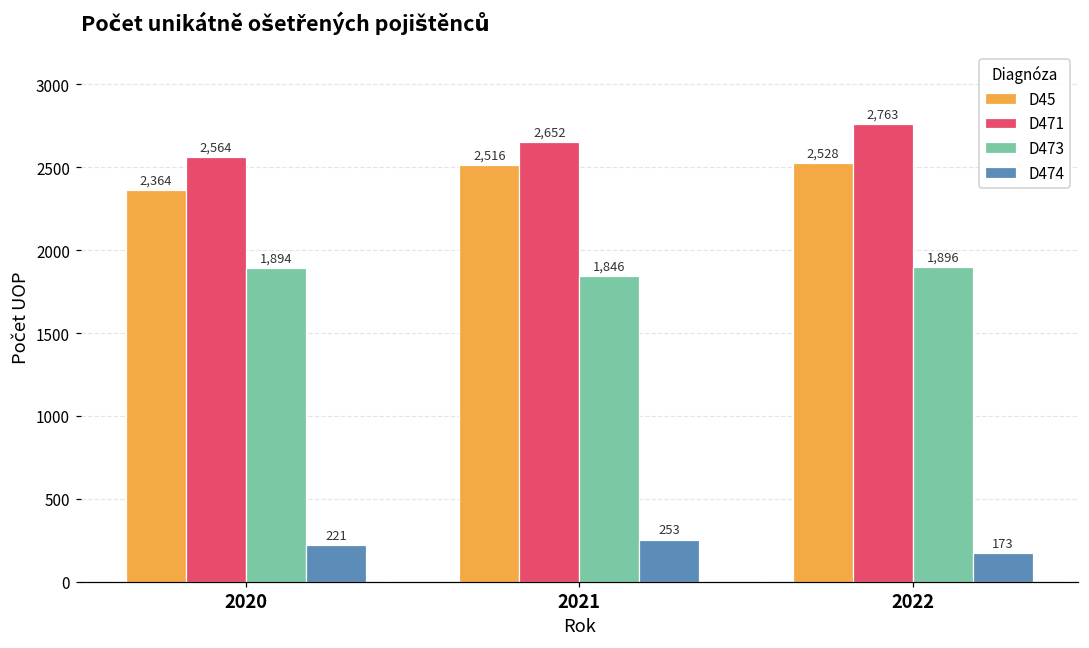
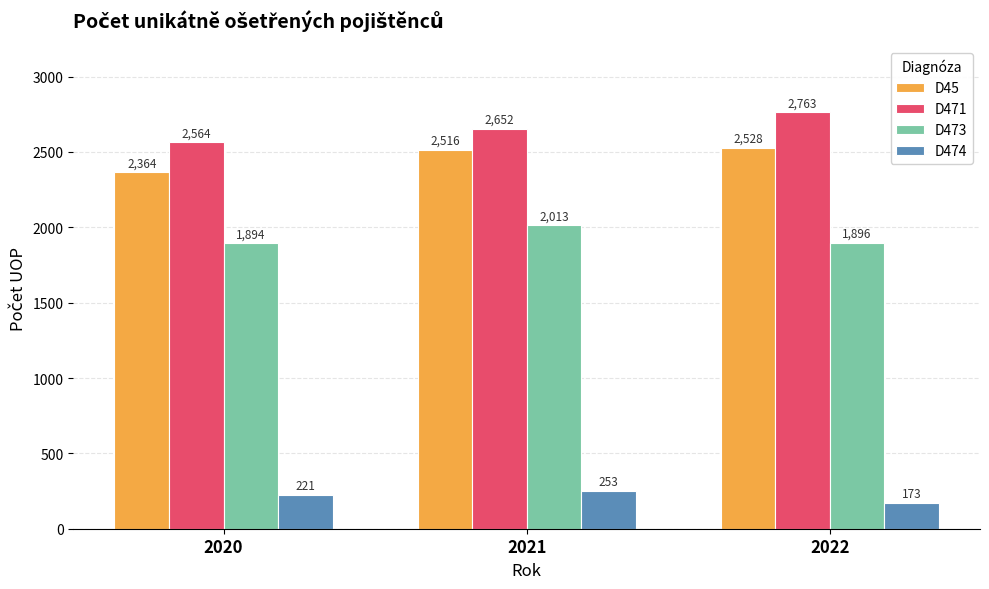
D473, 2021: 1,846 -> 2,013
